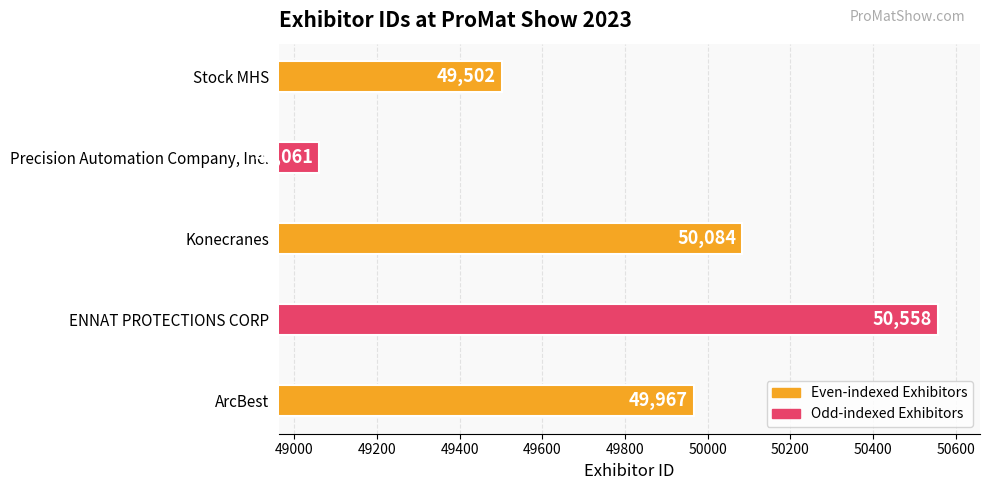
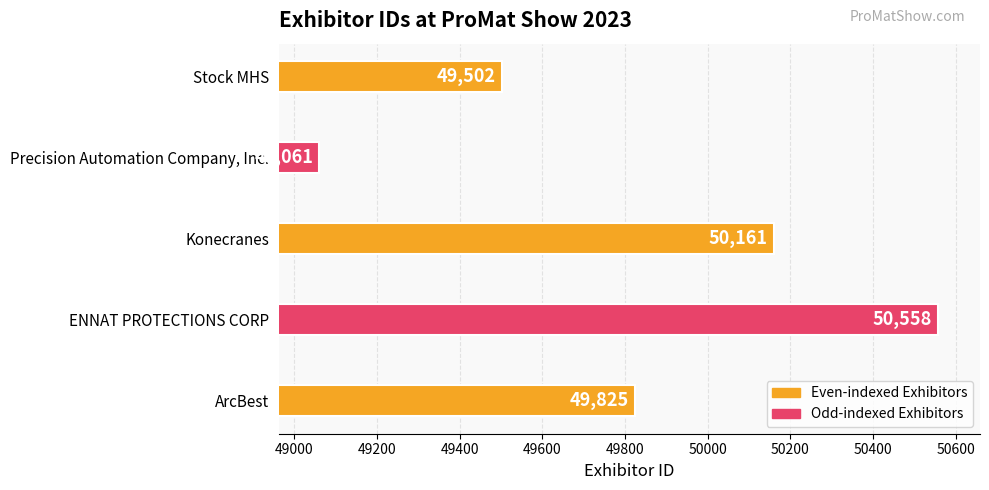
Konecranes: 50,084 -> 50,161
ArcBest: 49,967 -> 49,825
